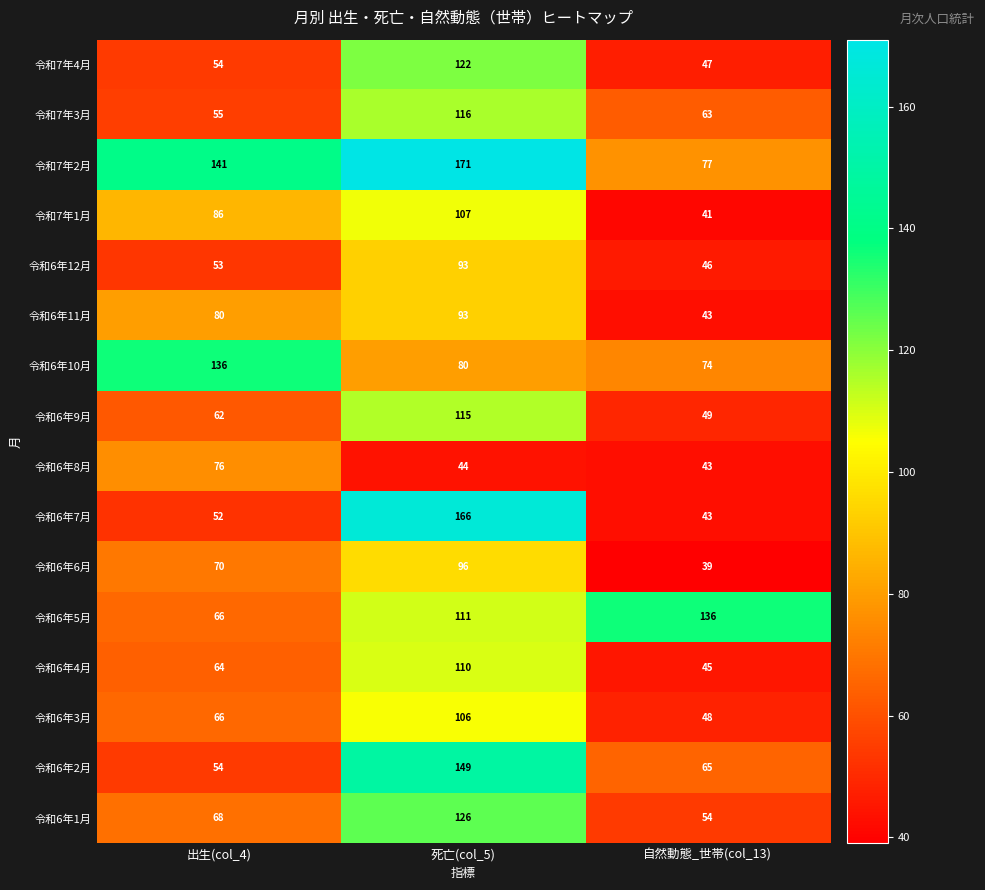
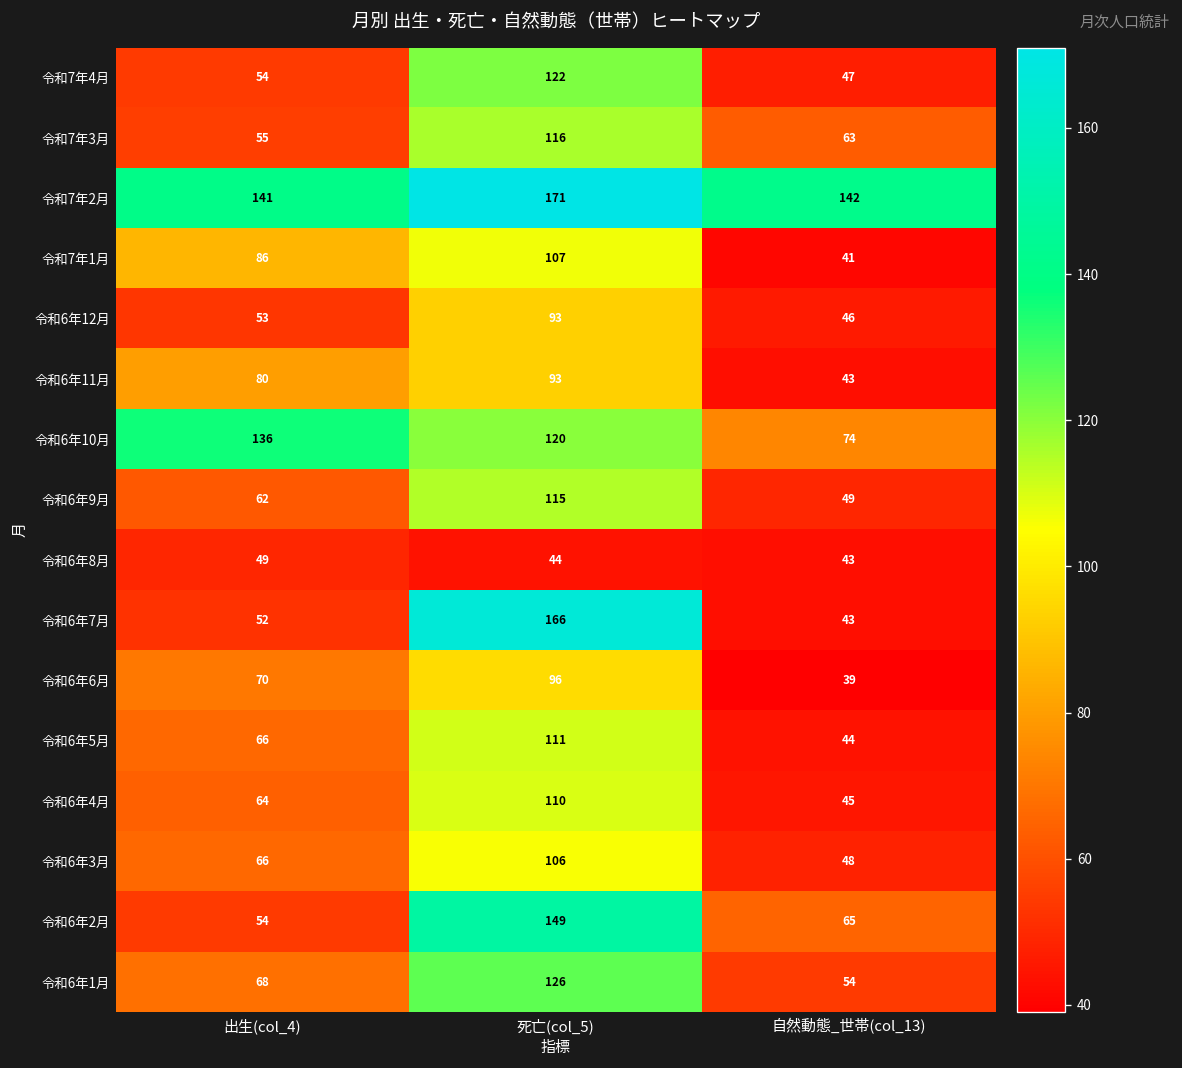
令和7年2月, 自然動態_世帯(col_13): 77 -> 142
令和6年10月, 死亡(col_5): 80 -> 120
令和6年8月, 出生(col_4): 76 -> 49
令和6年5月, 自然動態_世帯(col_13): 136 -> 44
